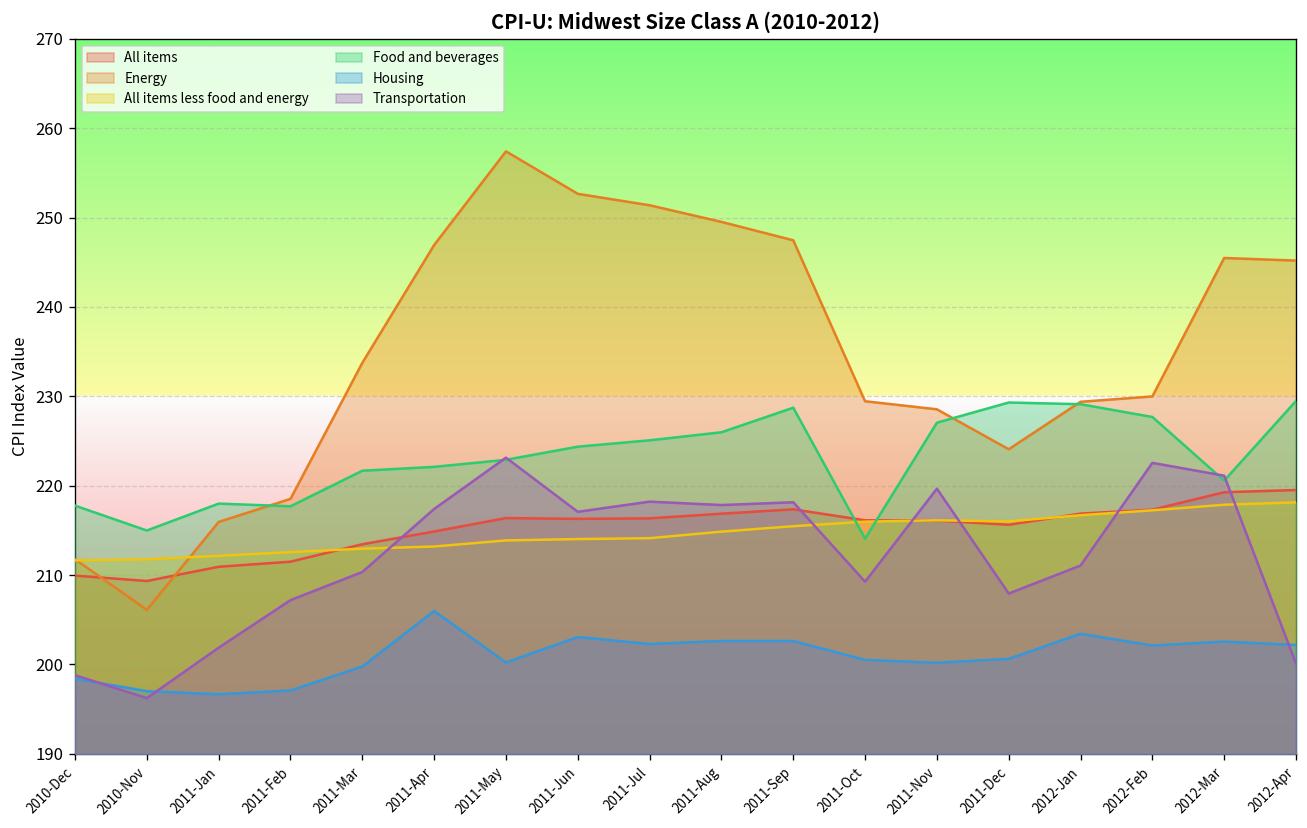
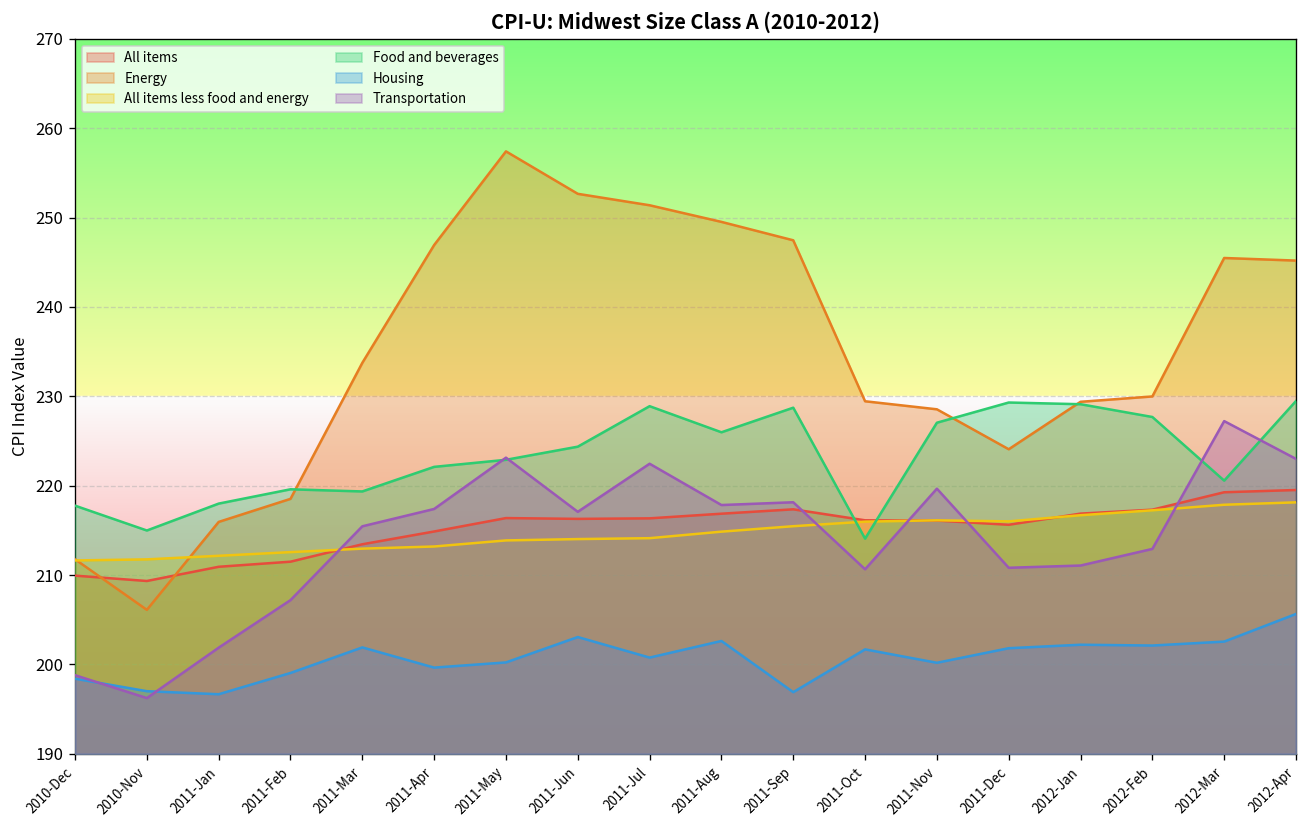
Food and beverages, 2011-Feb: 218 -> 220
Housing, 2011-Feb: 197 -> 199
Food and beverages, 2011-Mar: 222 -> 219
Housing, 2011-Mar: 200 -> 202
Transportation, 2011-Mar: 210 -> 215
Housing, 2011-Apr: 206 -> 200
Food and beverages, 2011-Jul: 225 -> 229
Housing, 2011-Jul: 202 -> 201
Transportation, 2011-Jul: 218 -> 222
Housing, 2011-Sep: 203 -> 197
Housing, 2011-Oct: 201 -> 202
Transportation, 2011-Oct: 209 -> 211
Housing, 2011-Dec: 201 -> 202
Transportation, 2011-Dec: 208 -> 211
Housing, 2012-Jan: 203 -> 202
Transportation, 2012-Feb: 223 -> 213
Transportation, 2012-Mar: 221 -> 227
Housing, 2012-Apr: 202 -> 206
Transportation, 2012-Apr: 200 -> 223
